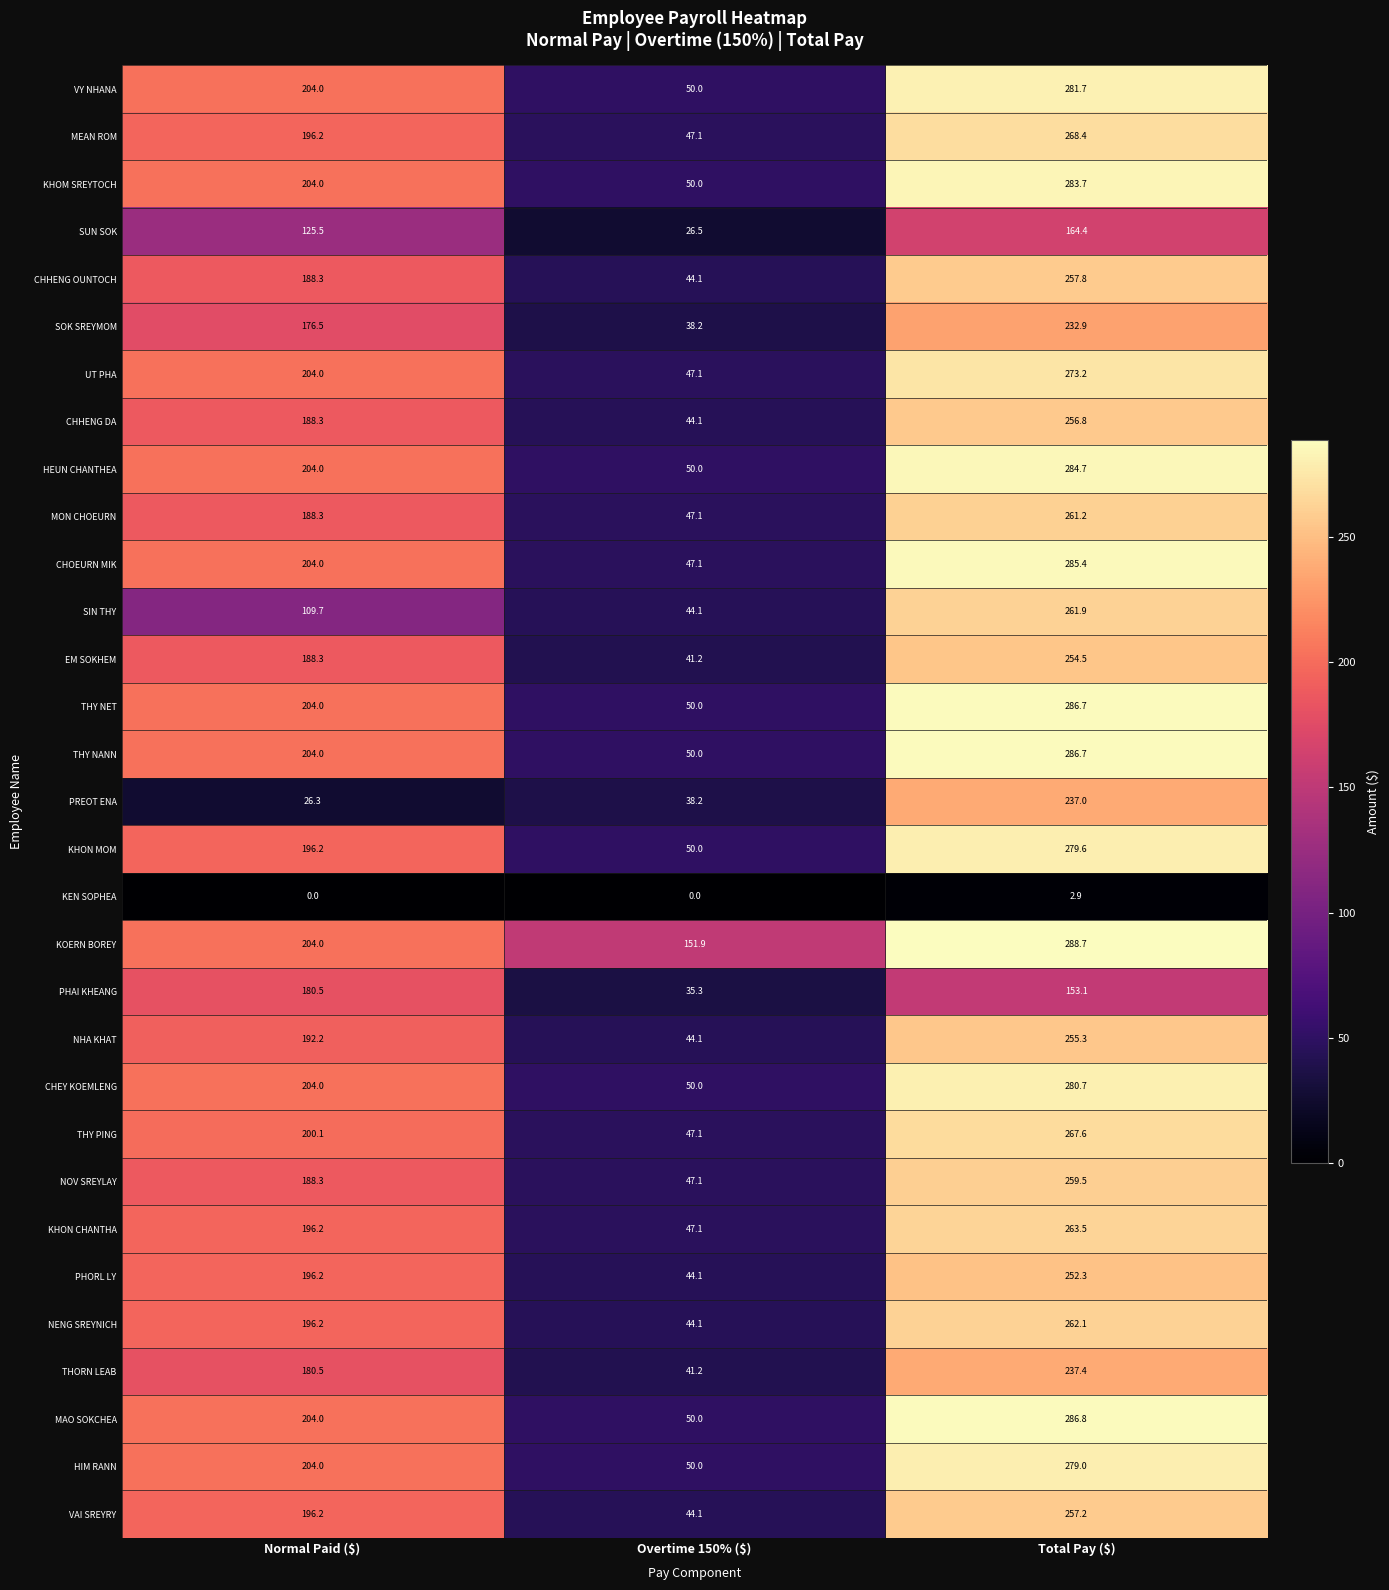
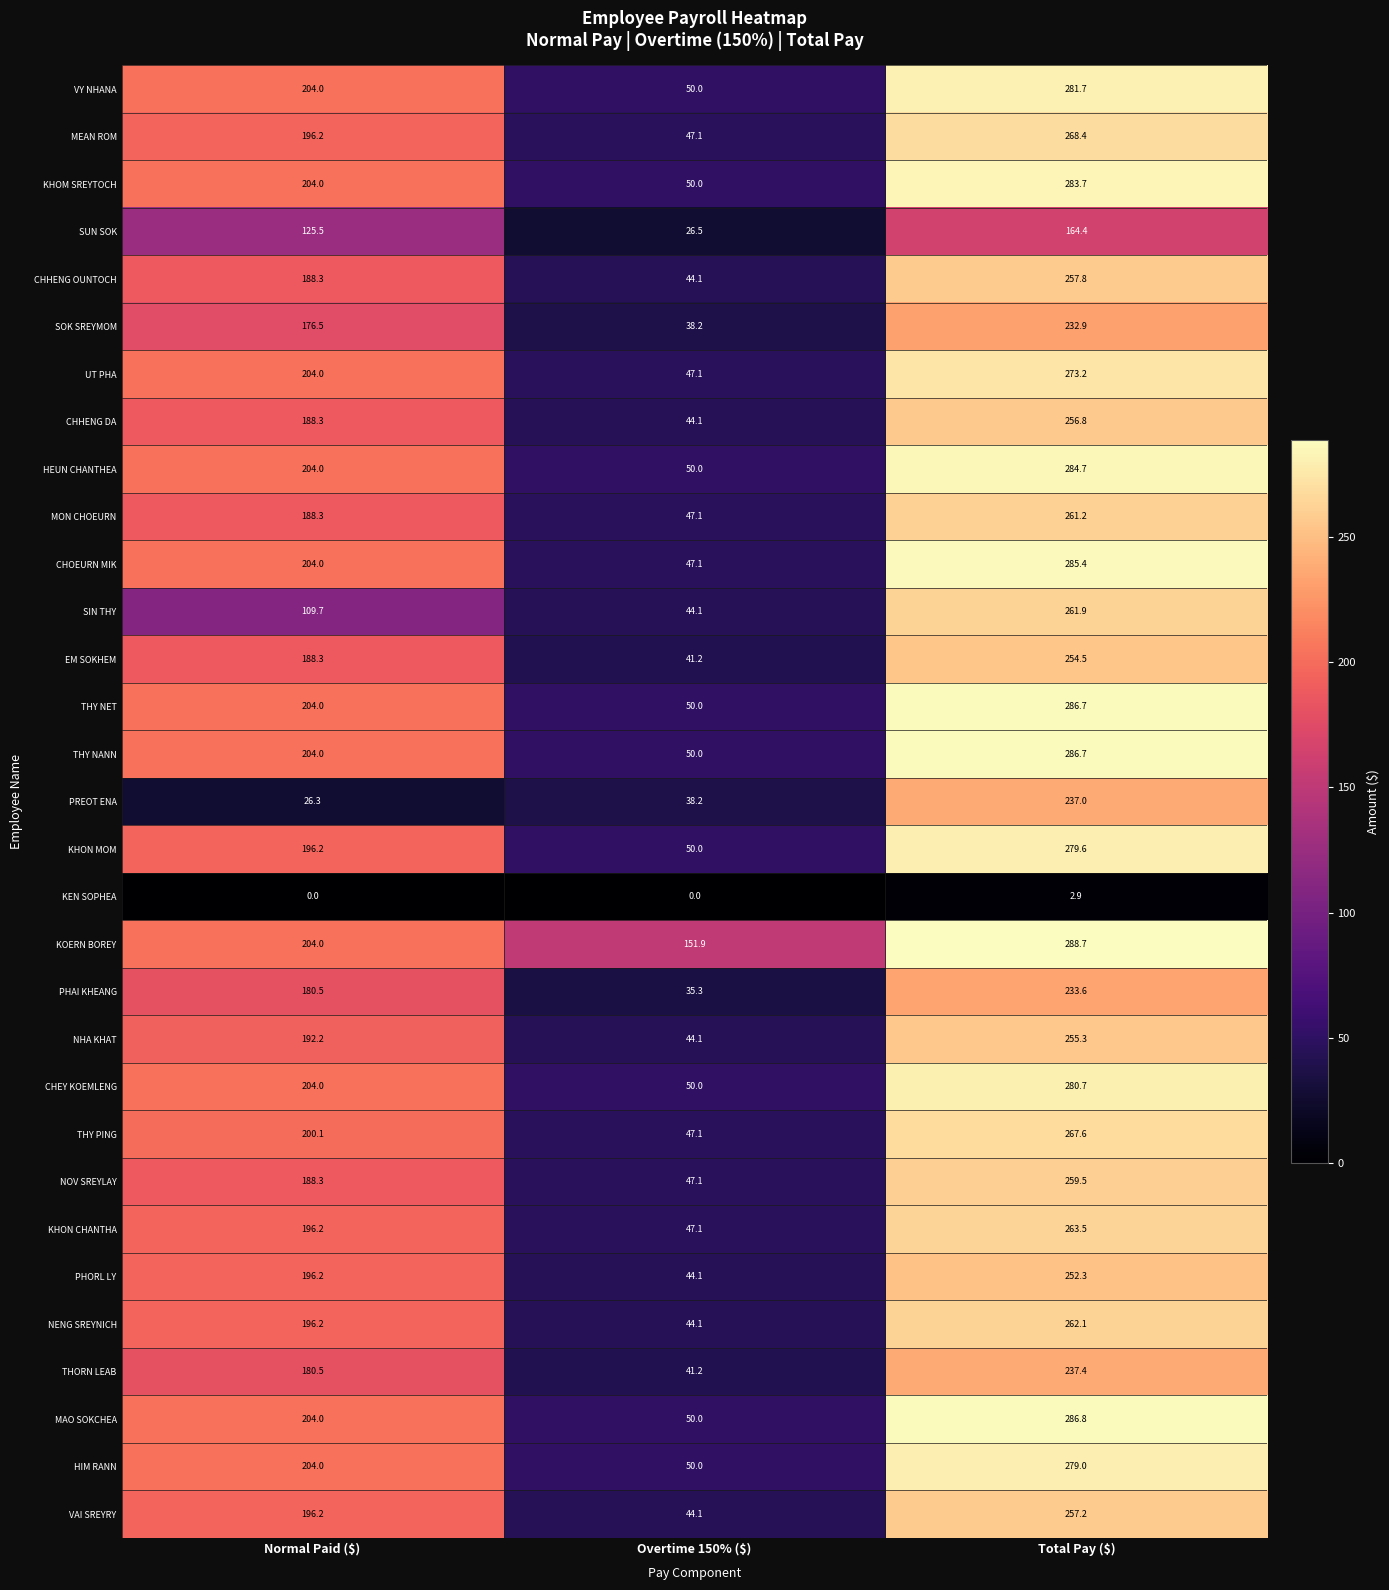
PHAI KHEANG, Total Pay ($): 153.1 -> 233.6
